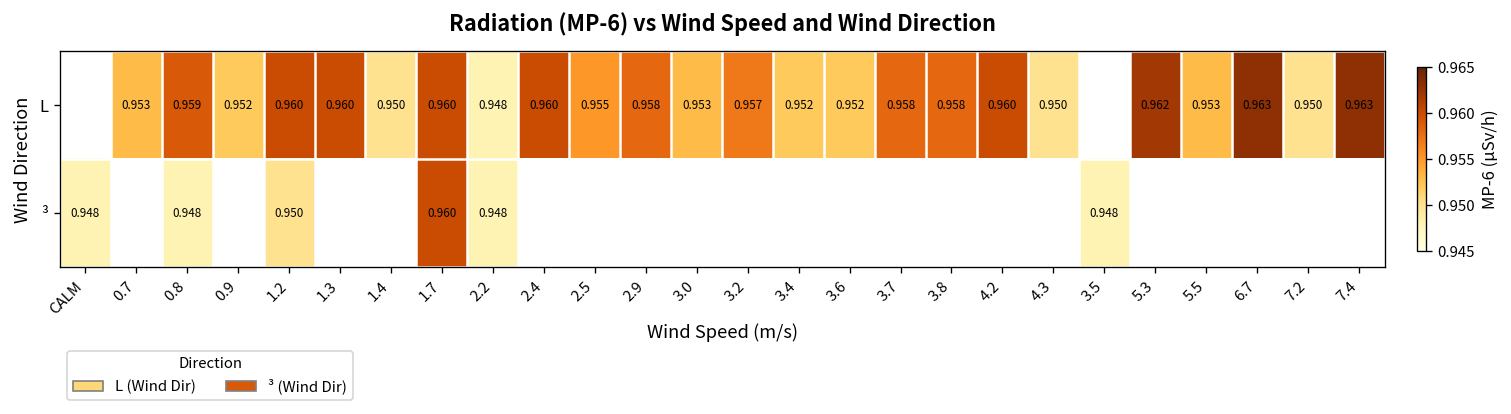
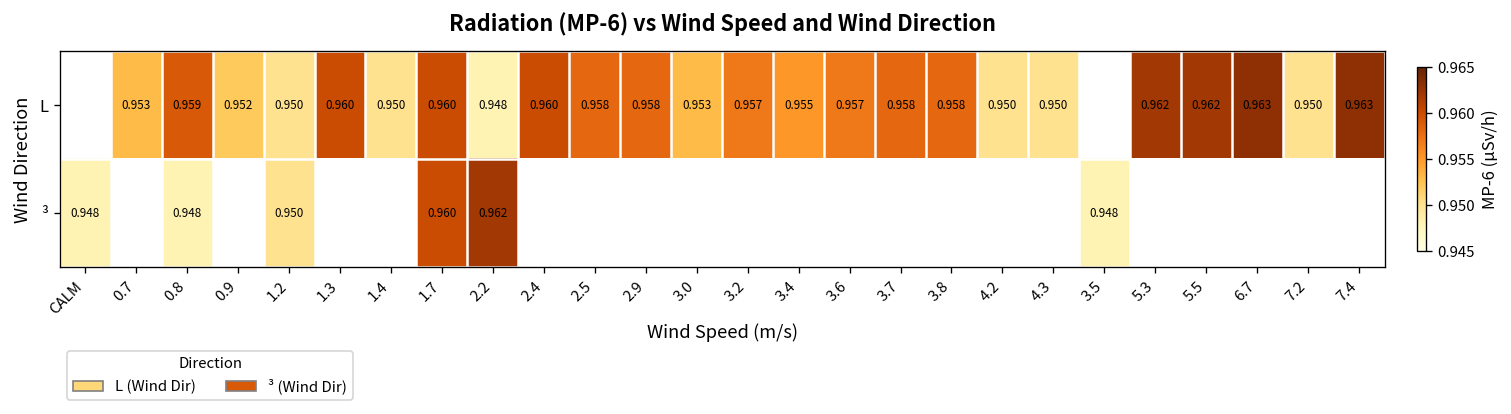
L, 1.2: 0.960 -> 0.950
L, 2.5: 0.955 -> 0.958
L, 3.4: 0.952 -> 0.955
L, 3.6: 0.952 -> 0.957
L, 4.2: 0.960 -> 0.950
L, 5.5: 0.953 -> 0.962
³, 2.2: 0.948 -> 0.962
